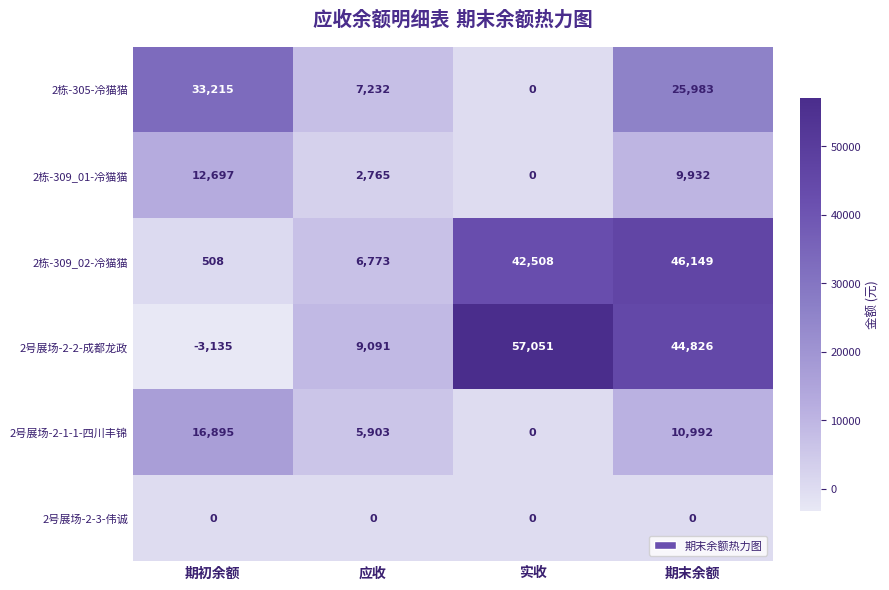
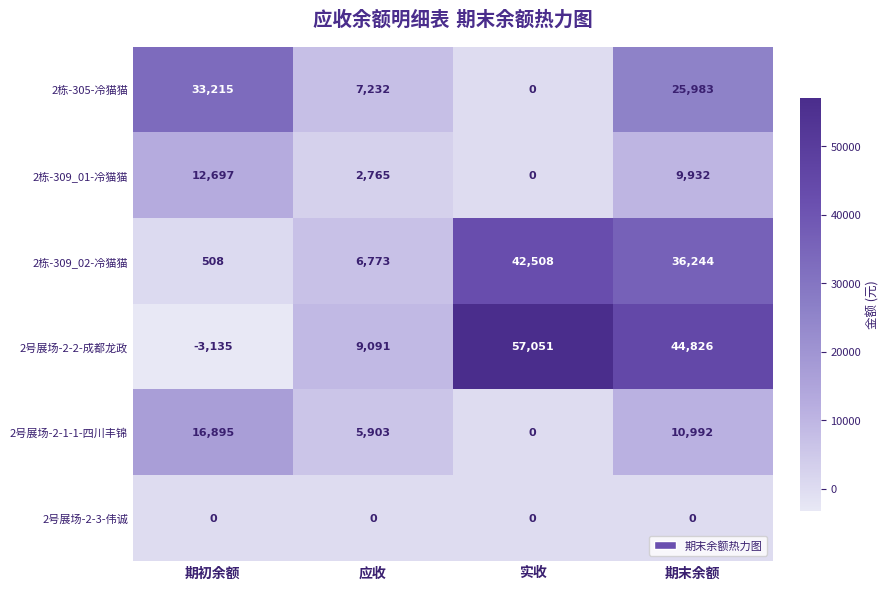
2栋-309_02-冷猫猫, 期末余额: 46,149 -> 36,244
